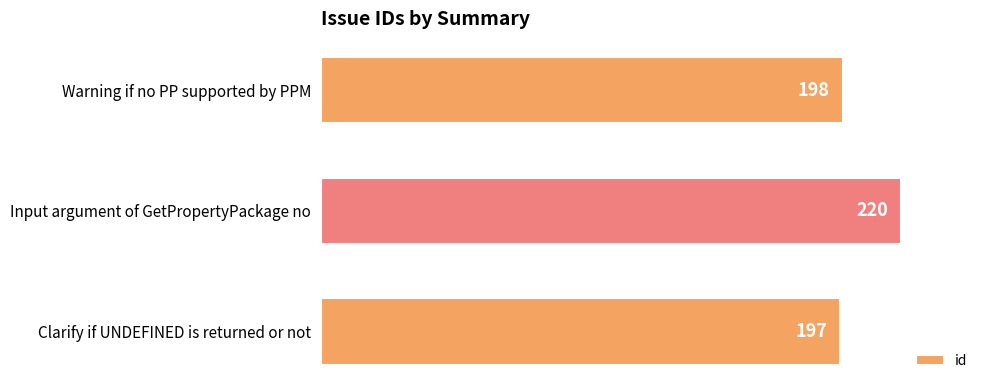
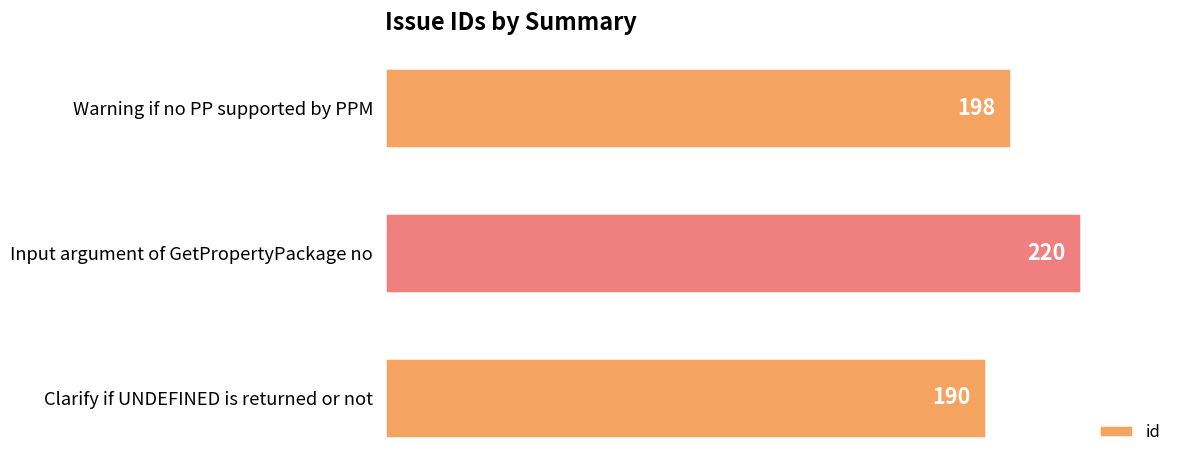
Clarify if UNDEFINED is returned or not: 197 -> 190
